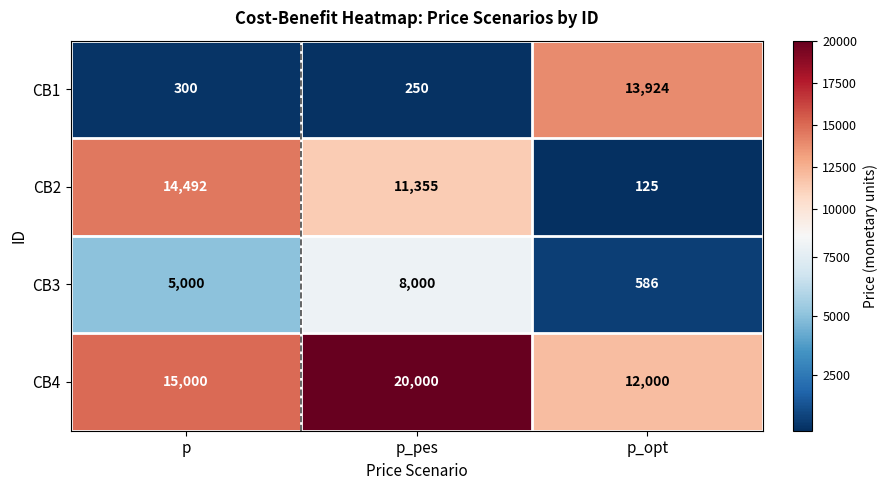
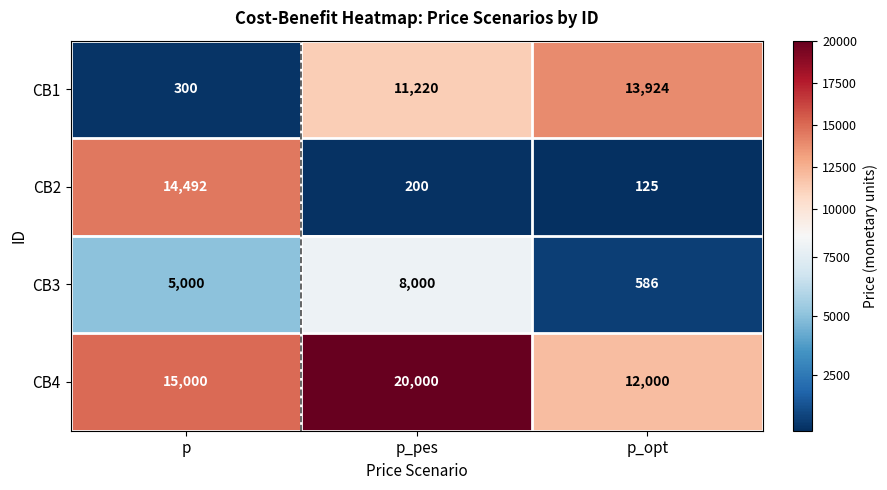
CB1, p_pes: 250 -> 11,220
CB2, p_pes: 11,355 -> 200
